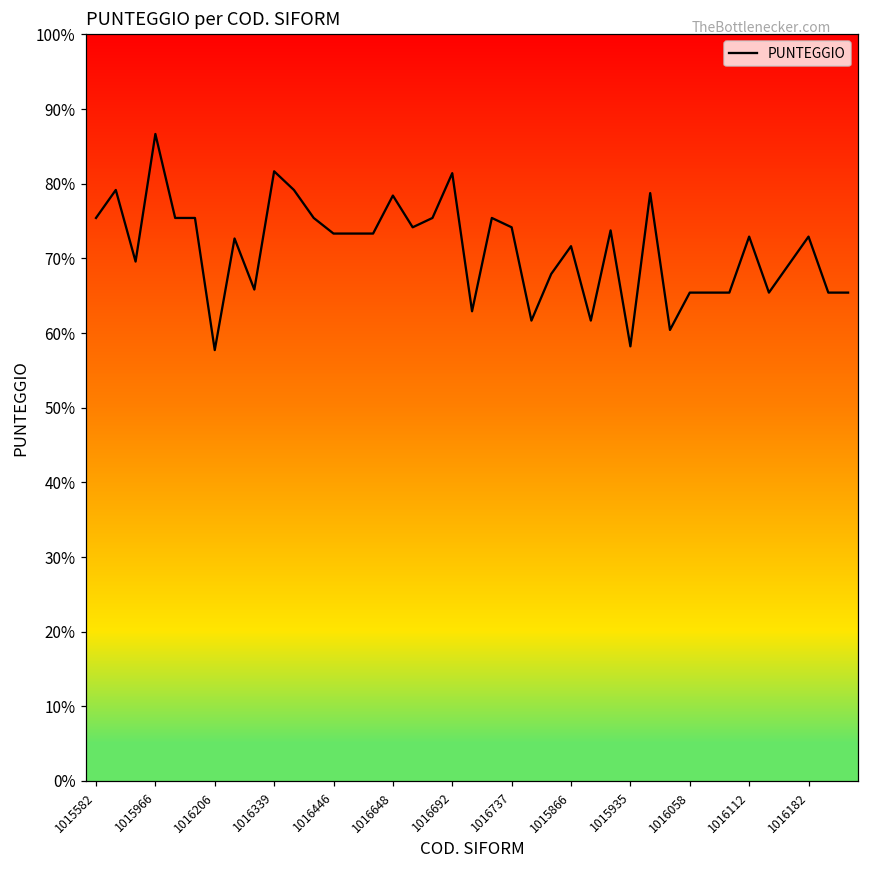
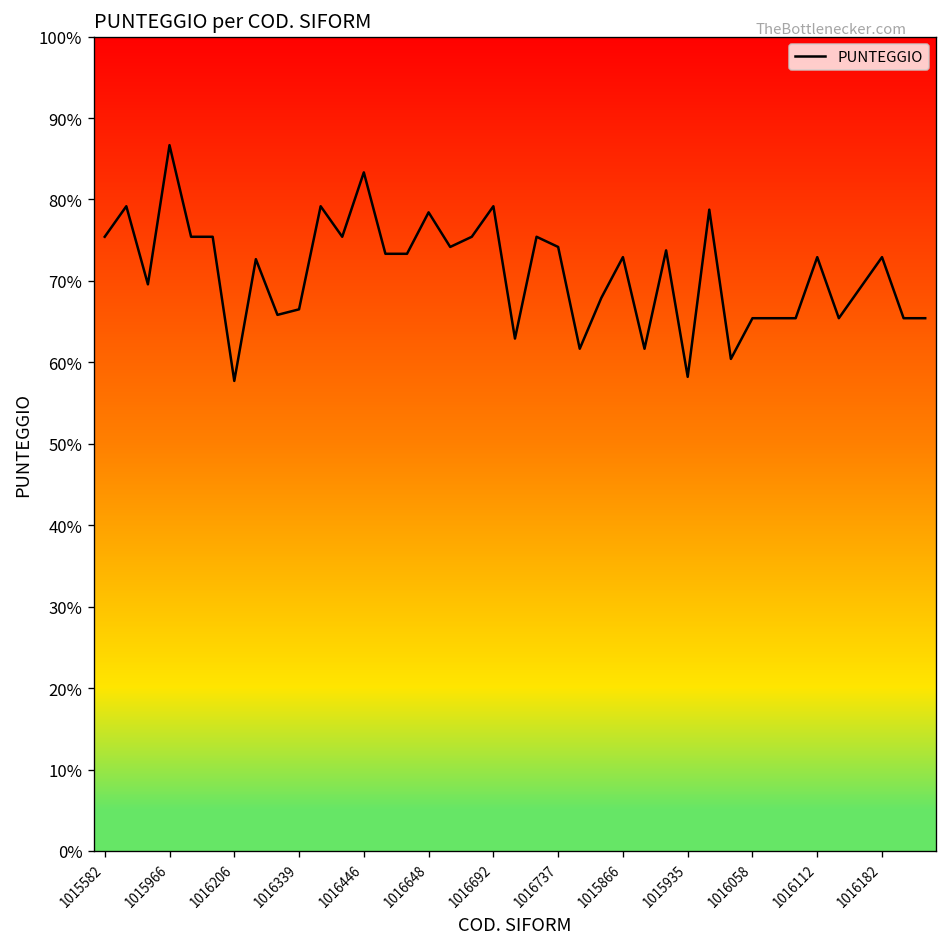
PUNTEGGIO, 1016339: 82% -> 67%
PUNTEGGIO, 1016446: 73% -> 83%
PUNTEGGIO, 1016692: 81% -> 79%
PUNTEGGIO, 1015866: 72% -> 73%
